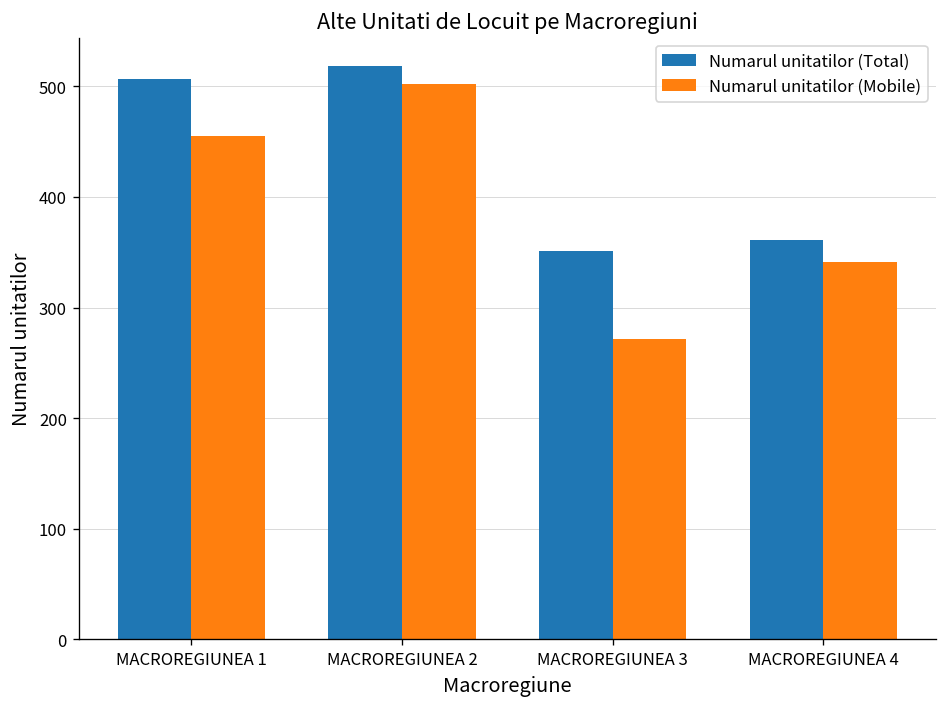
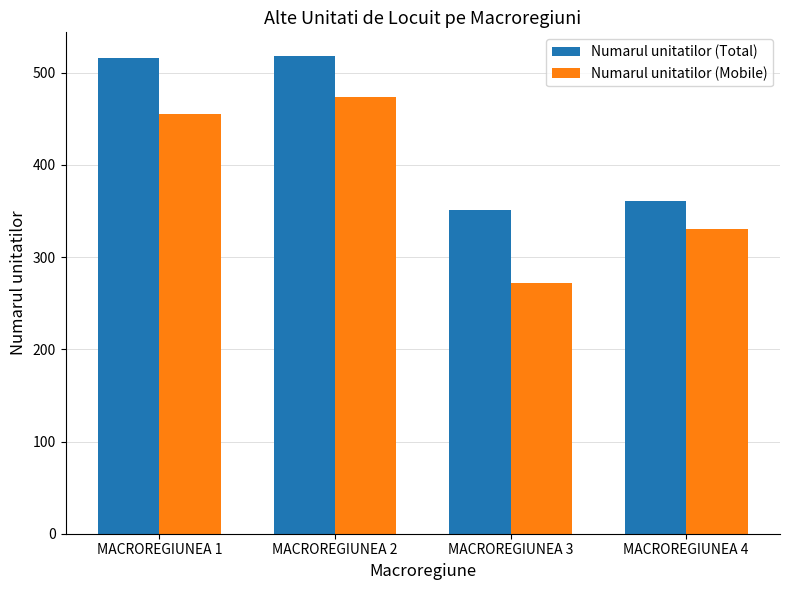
Numarul unitatilor (Total), MACROREGIUNEA 1: 510 -> 520
Numarul unitatilor (Mobile), MACROREGIUNEA 2: 500 -> 470
Numarul unitatilor (Mobile), MACROREGIUNEA 4: 340 -> 330
